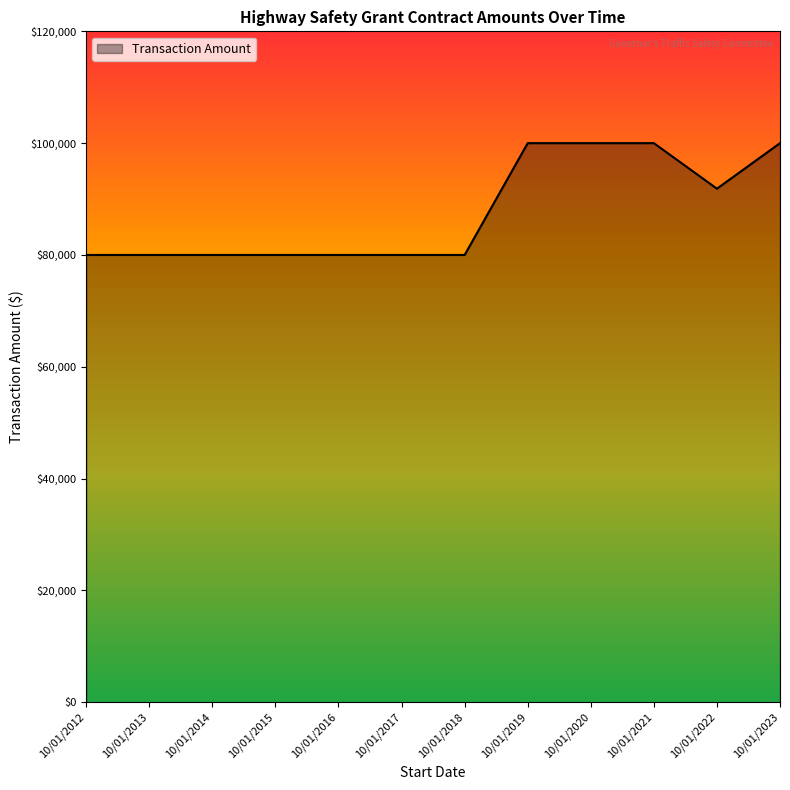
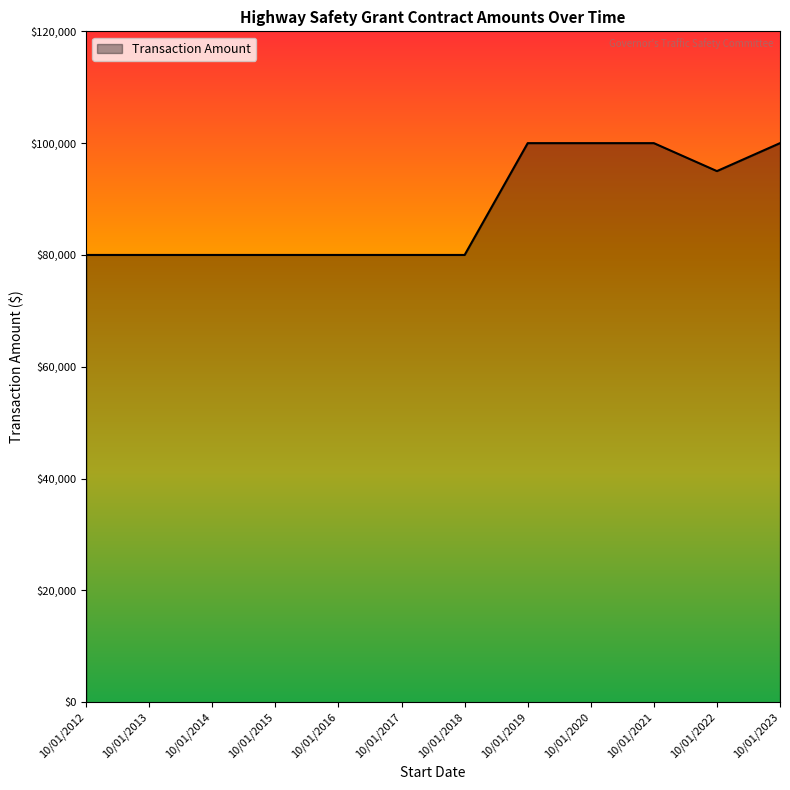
10/01/2022: $92,000 -> $95,000
